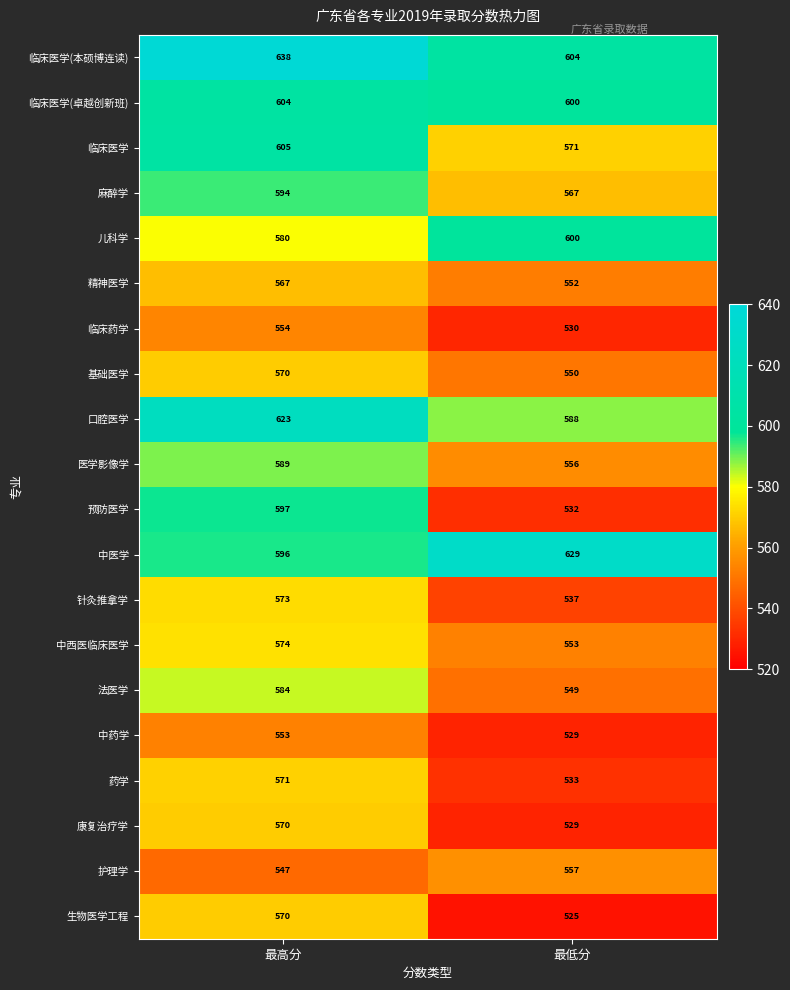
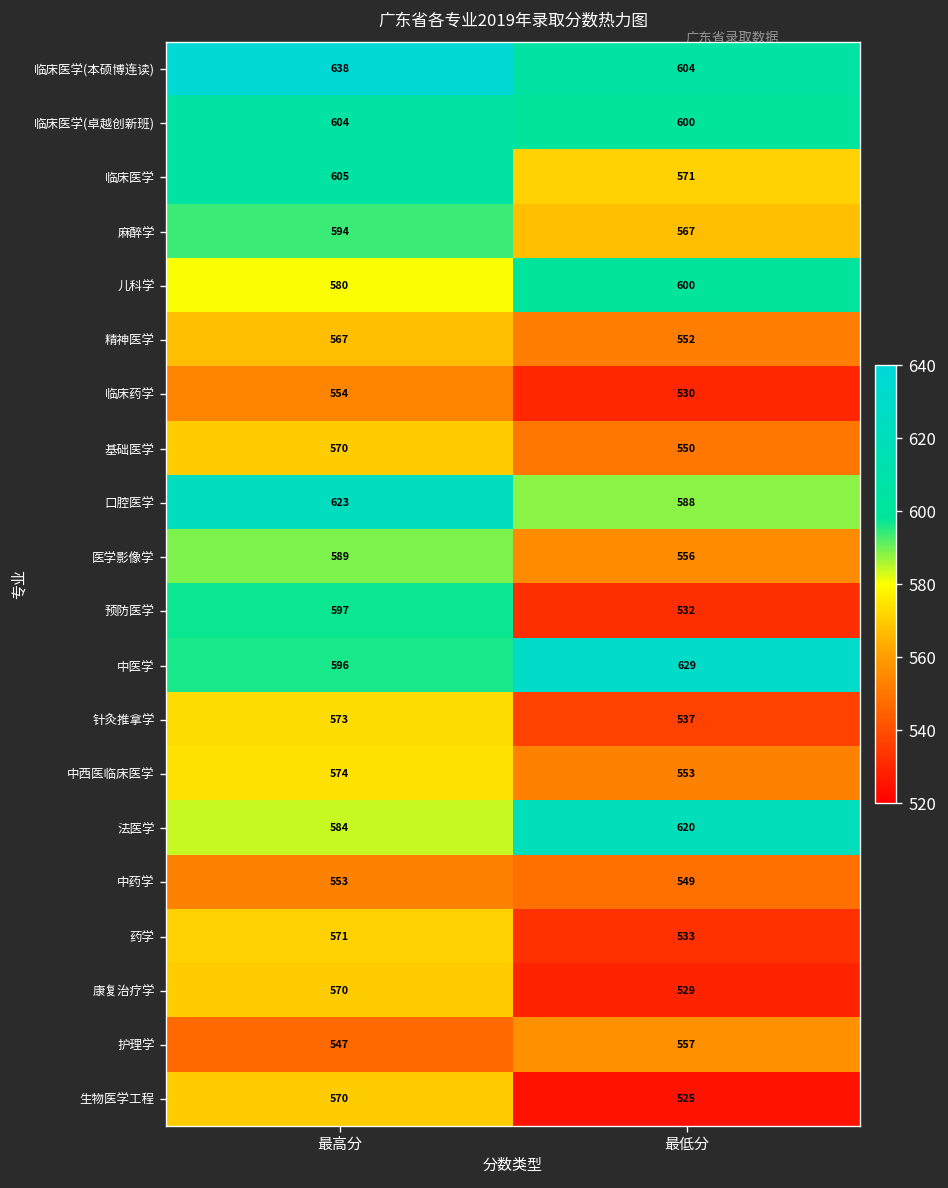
法医学, 最低分: 549 -> 620
中药学, 最低分: 529 -> 549
